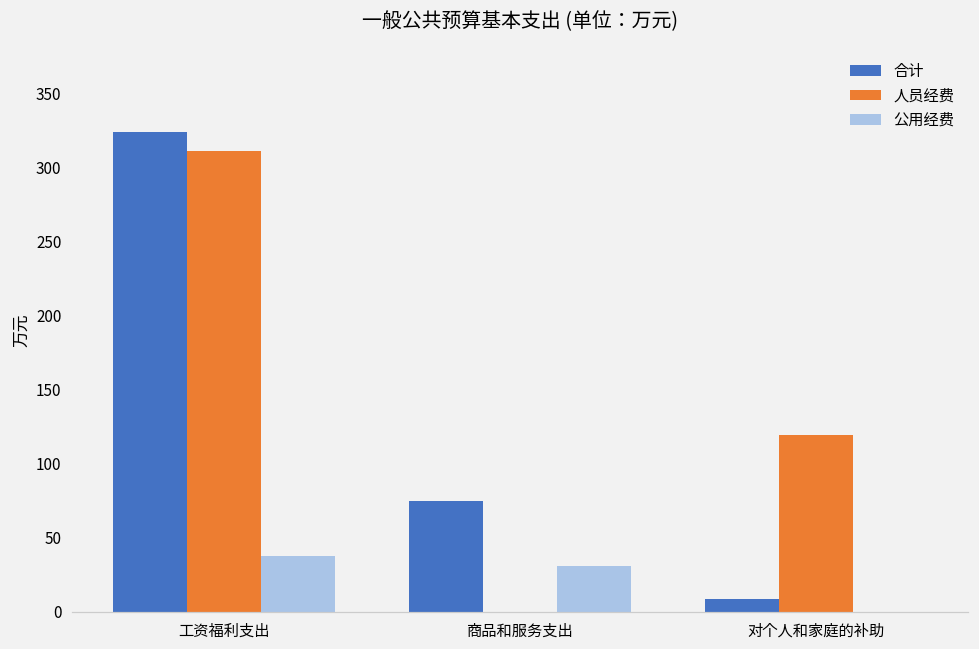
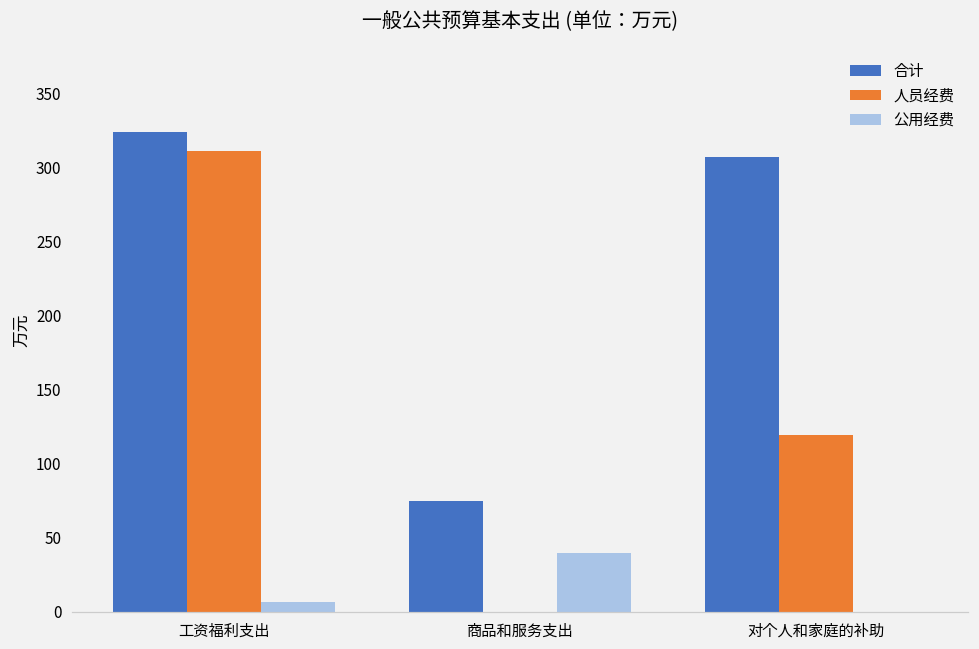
公用经费, 工资福利支出: 38 -> 6
公用经费, 商品和服务支出: 31 -> 40
合计, 对个人和家庭的补助: 8 -> 307
